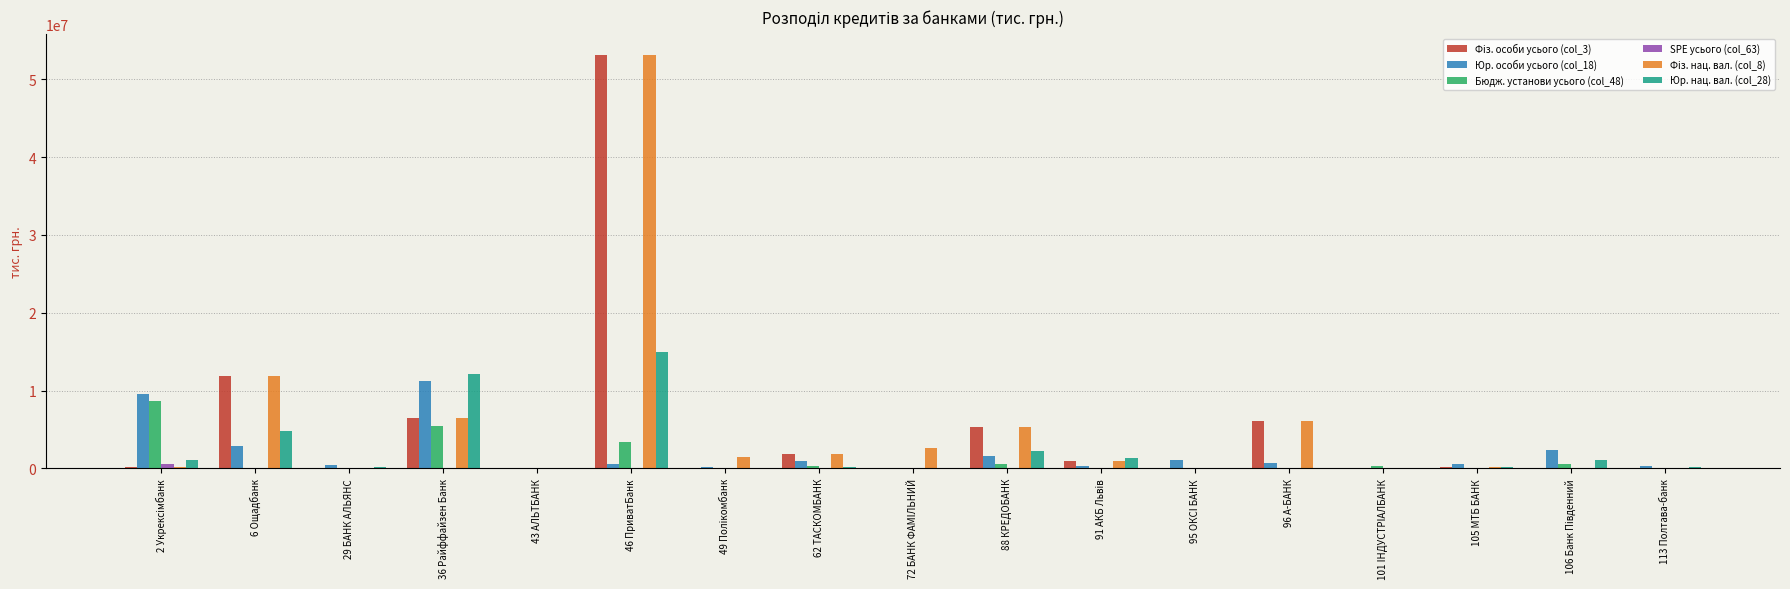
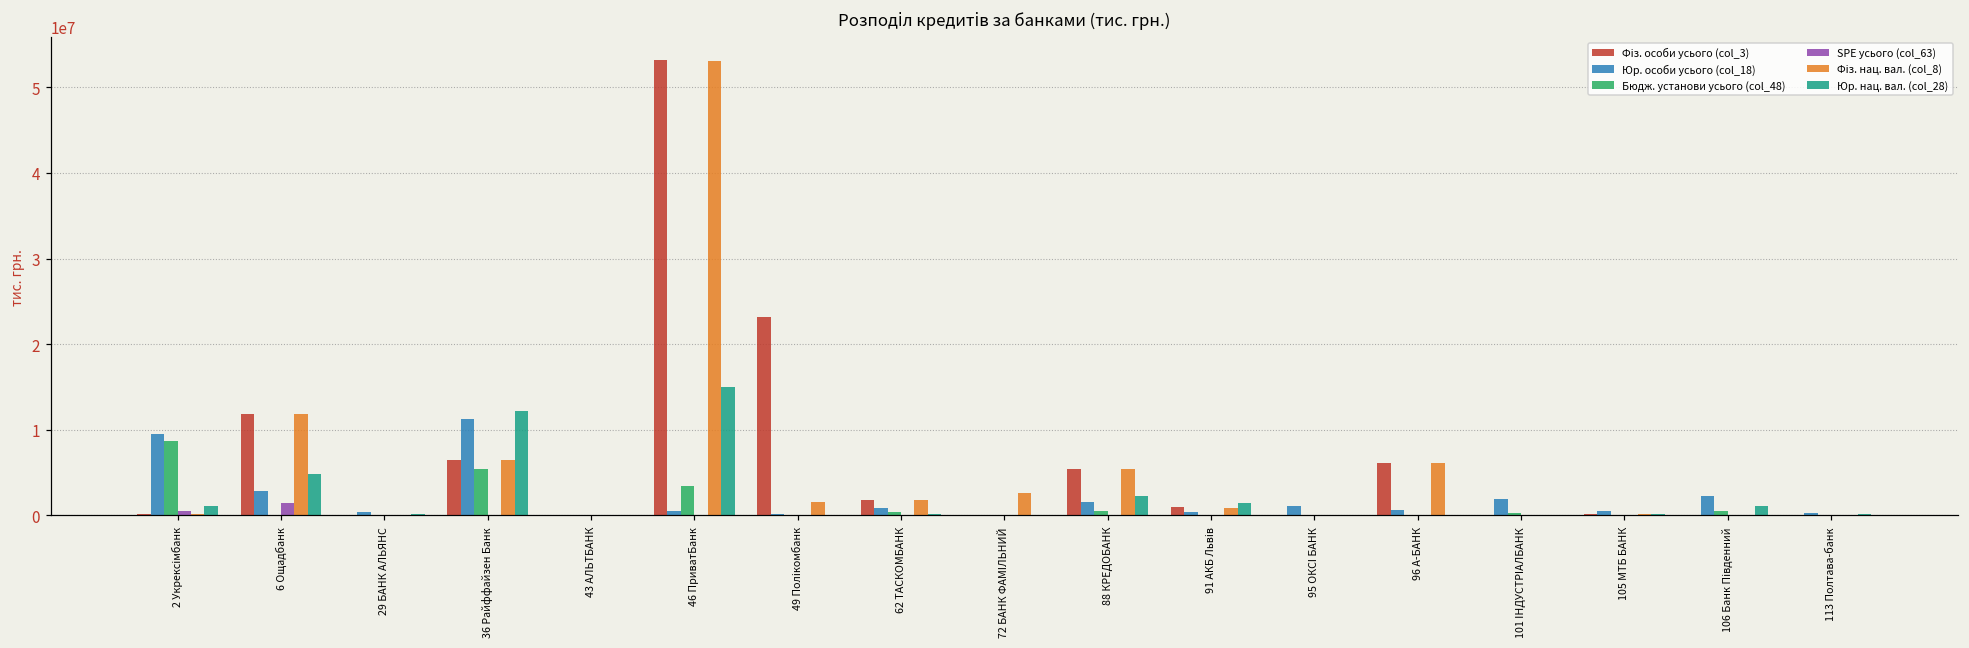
SPE усього (col_63), 6 Ощадбанк: 0 -> 1000000
Фіз. особи усього (col_3), 49 Полікомбанк: 0 -> 23000000
Юр. особи усього (col_18), 101 ІНДУСТРІАЛБАНК: 0 -> 2000000
